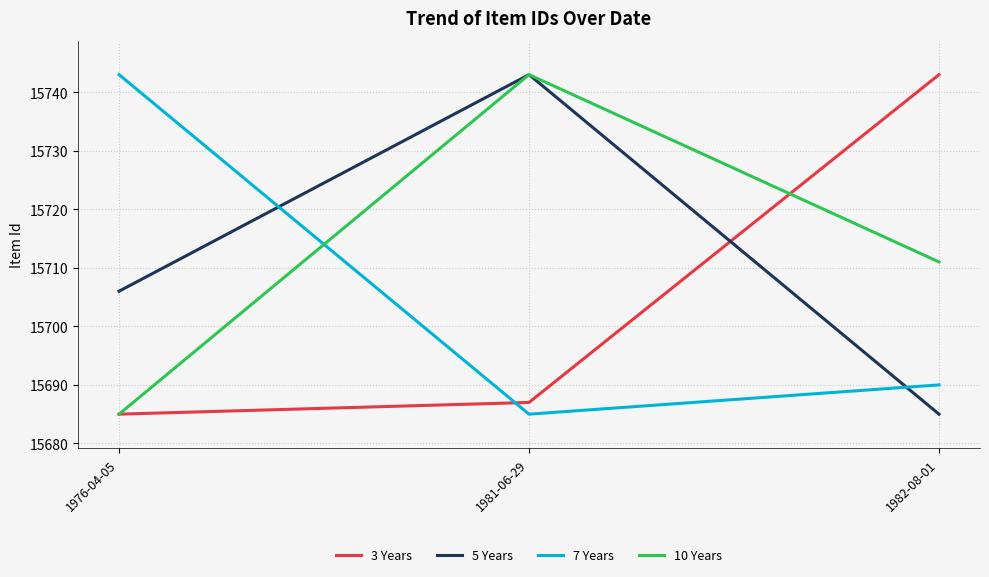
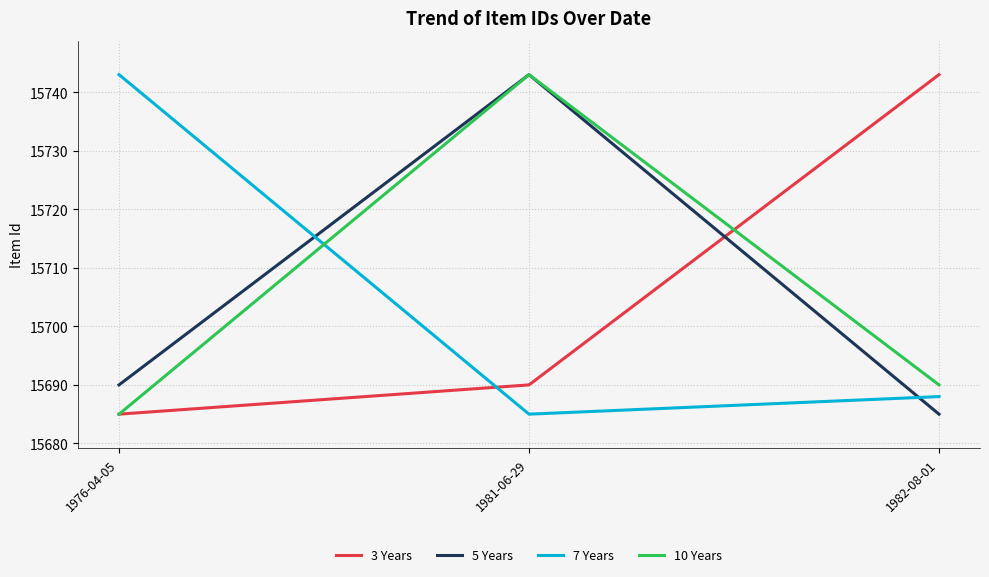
5 Years, 1976-04-05: 15706 -> 15690
3 Years, 1981-06-29: 15687 -> 15690
7 Years, 1982-08-01: 15690 -> 15688
10 Years, 1982-08-01: 15711 -> 15690
